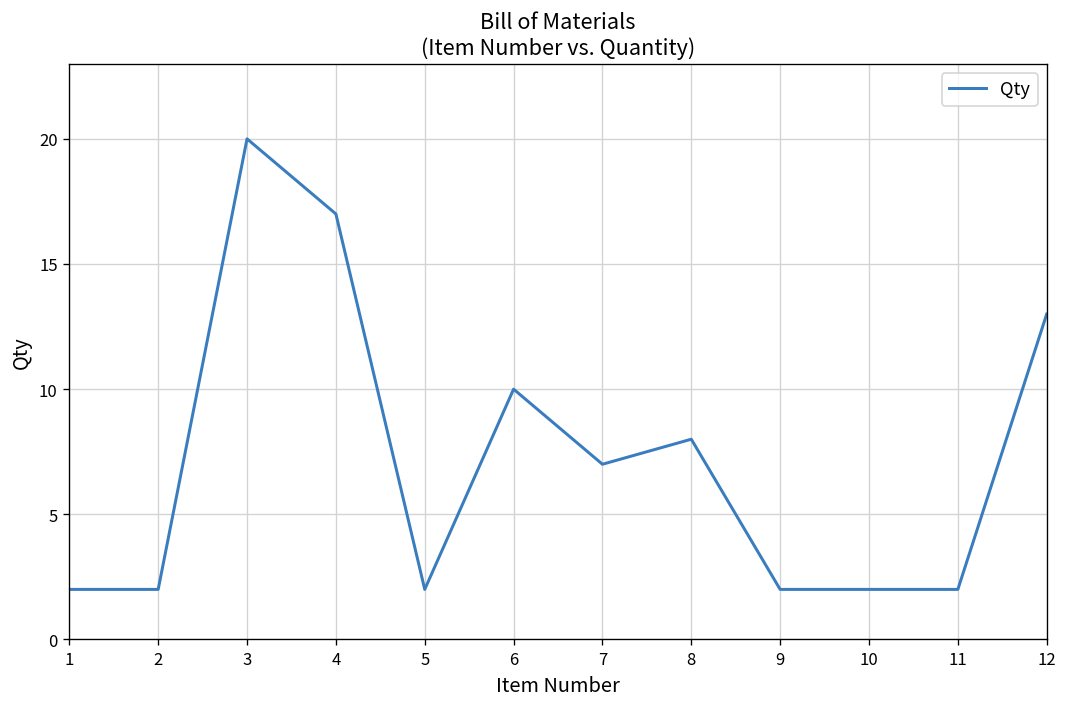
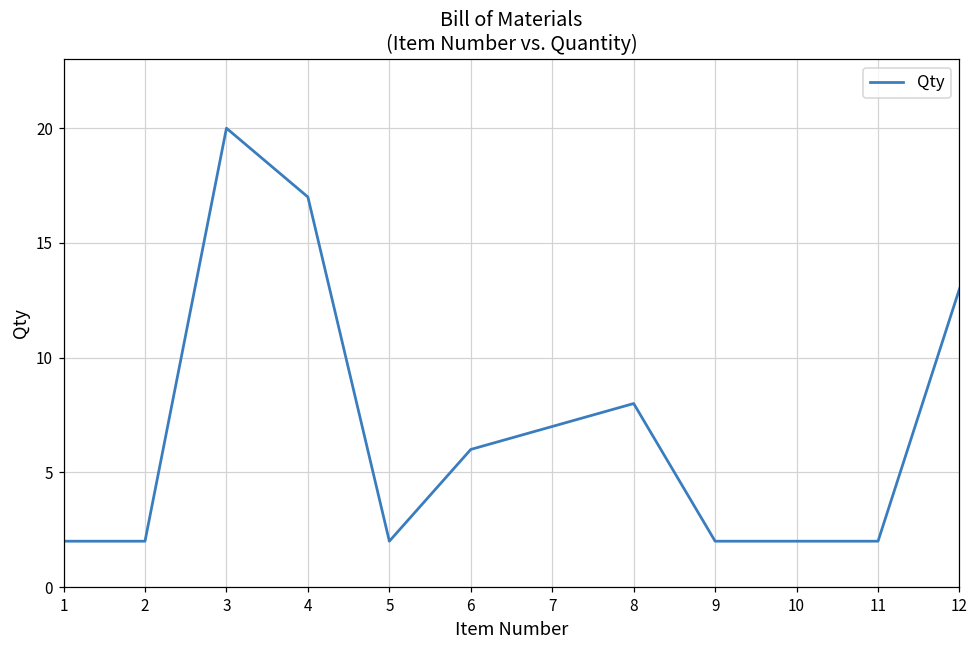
6: 10 -> 6
